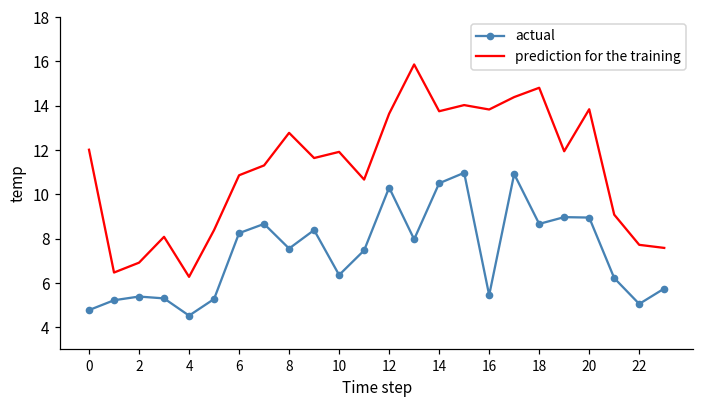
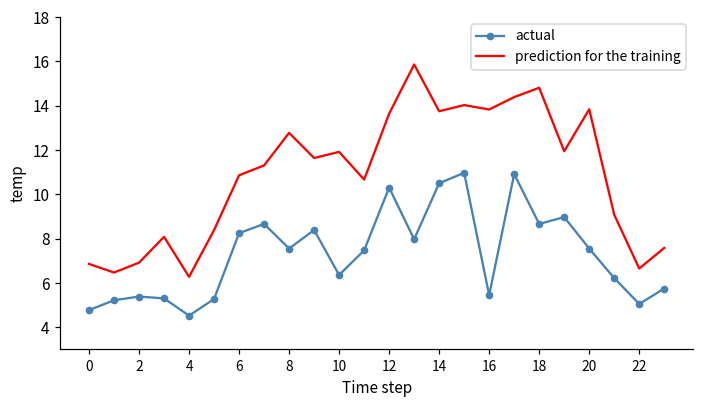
prediction for the training, 0: 12.0 -> 6.9
actual, 20: 9.0 -> 7.6
prediction for the training, 22: 7.7 -> 6.7
